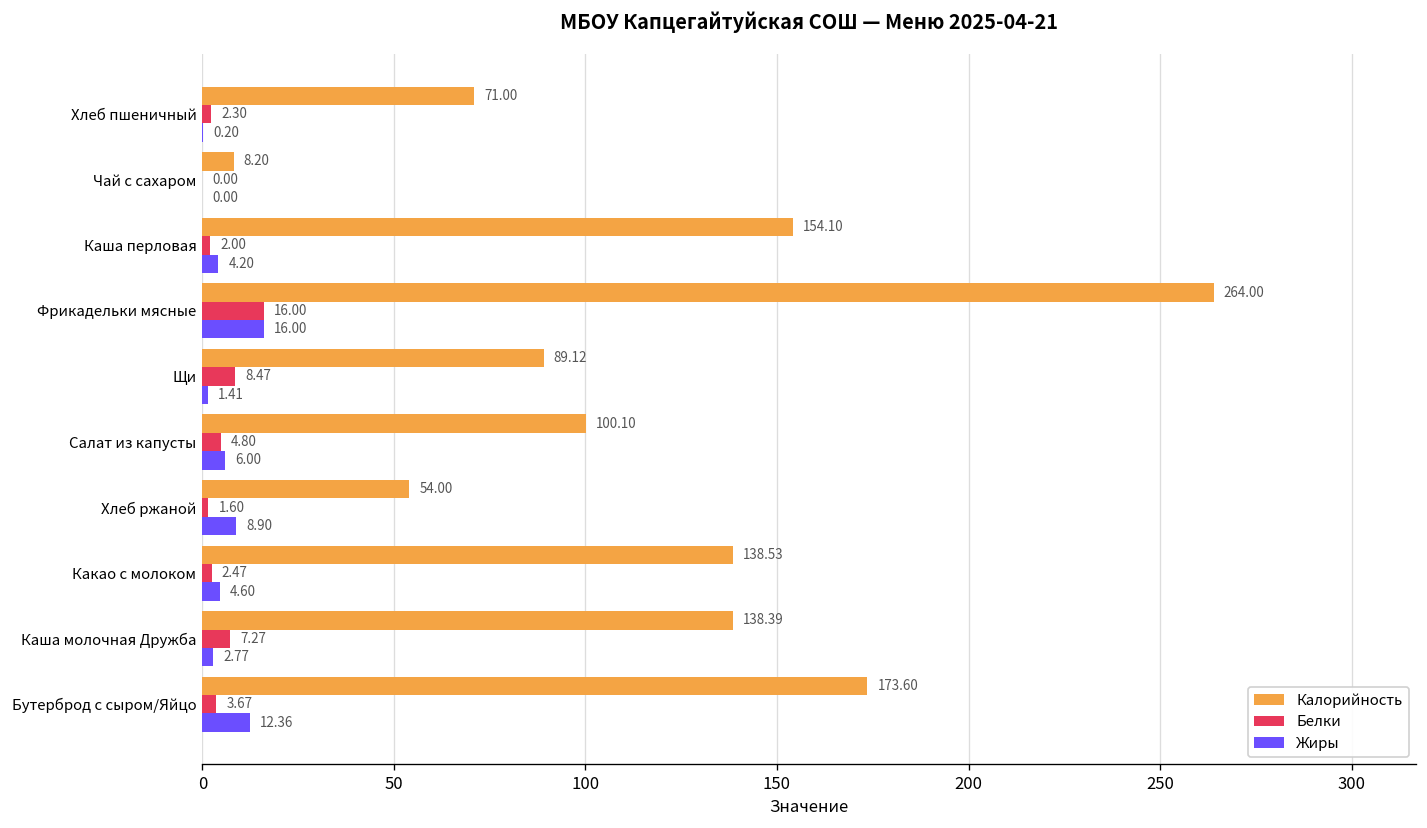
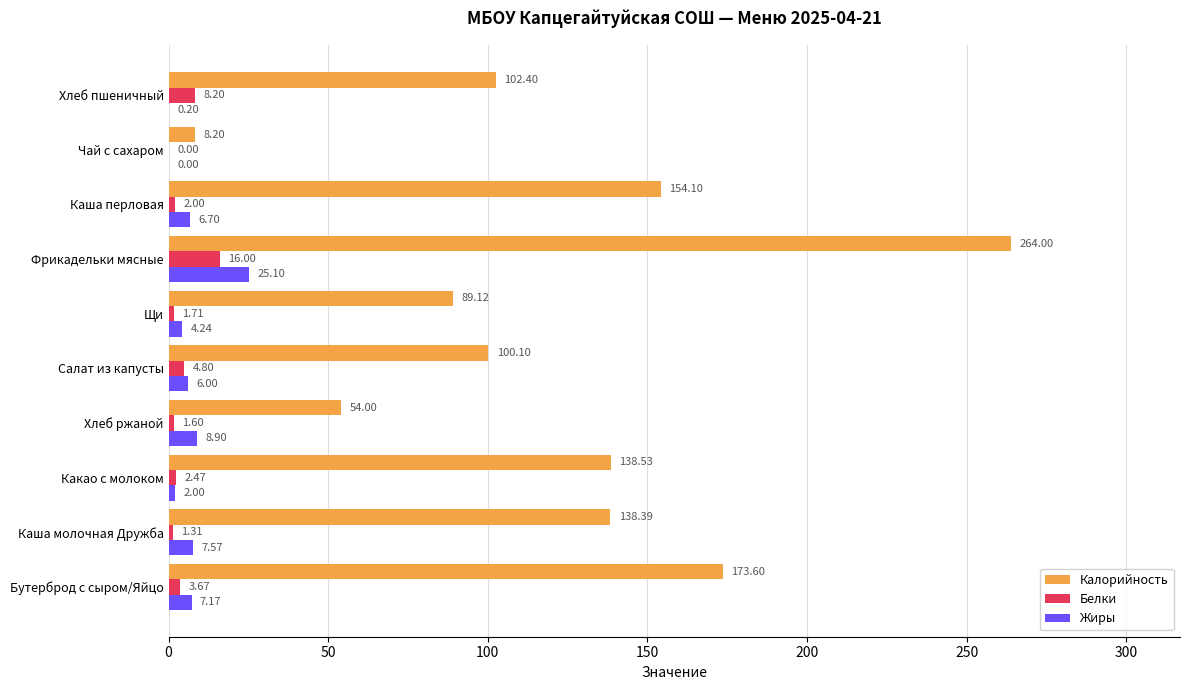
Калорийность, Хлеб пшеничный: 71.00 -> 102.40
Белки, Хлеб пшеничный: 2.30 -> 8.20
Жиры, Каша перловая: 4.20 -> 6.70
Жиры, Фрикадельки мясные: 16.00 -> 25.10
Белки, Щи: 8.47 -> 1.71
Жиры, Щи: 1.41 -> 4.24
Жиры, Какао с молоком: 4.60 -> 2.00
Белки, Каша молочная Дружба: 7.27 -> 1.31
Жиры, Каша молочная Дружба: 2.77 -> 7.57
Жиры, Бутерброд с сыром/Яйцо: 12.36 -> 7.17
